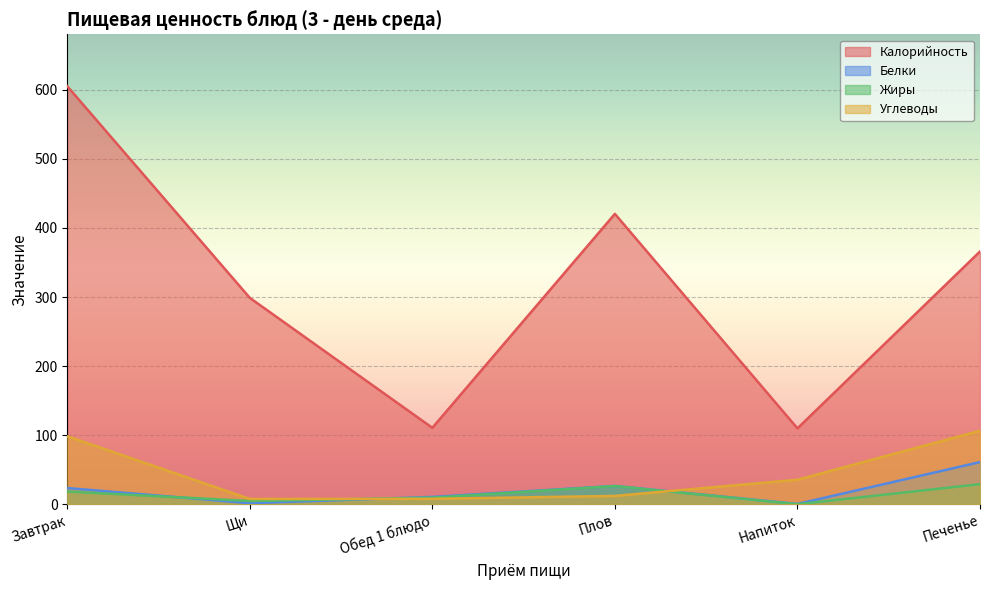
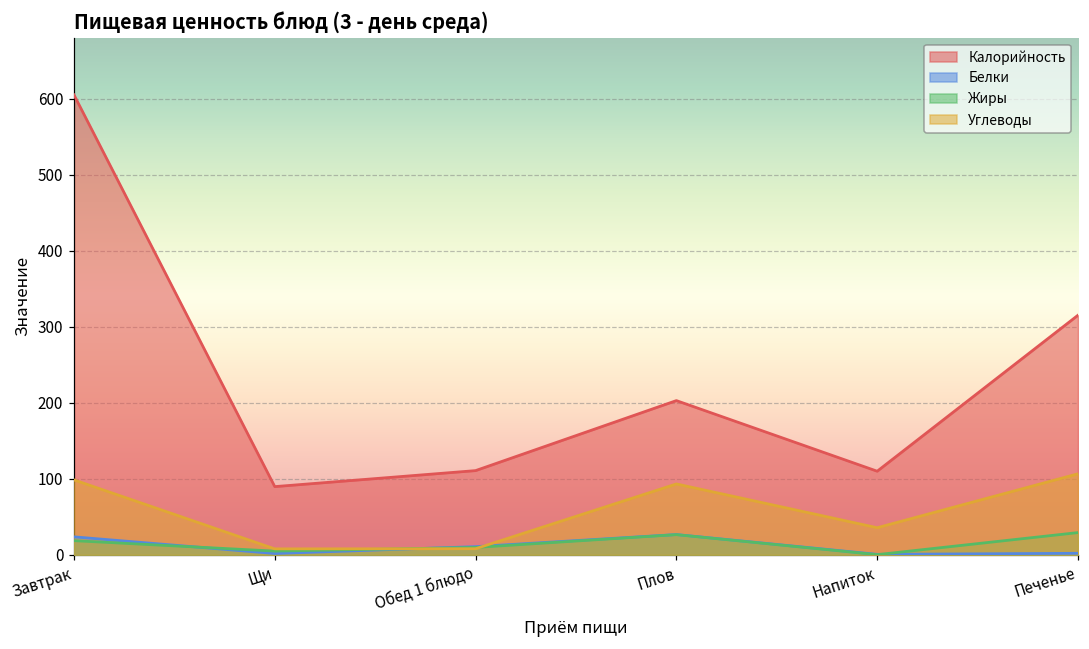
Калорийность, Щи: 300 -> 90
Калорийность, Плов: 420 -> 200
Углеводы, Плов: 10 -> 90
Калорийность, Печенье: 370 -> 320
Белки, Печенье: 60 -> 0
